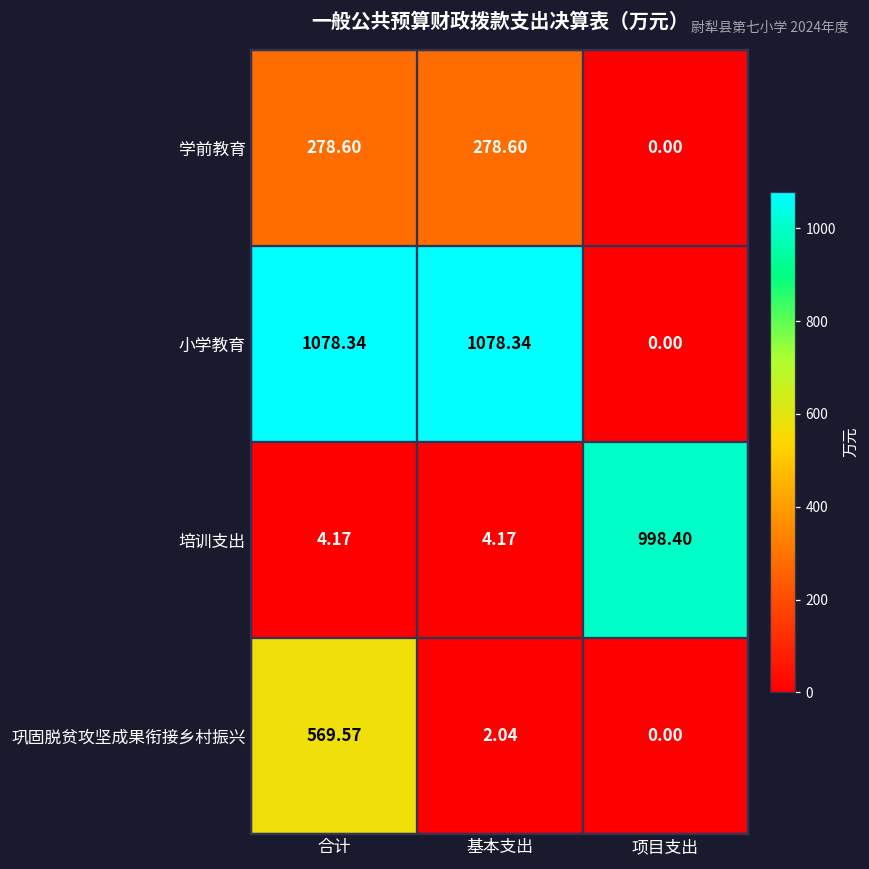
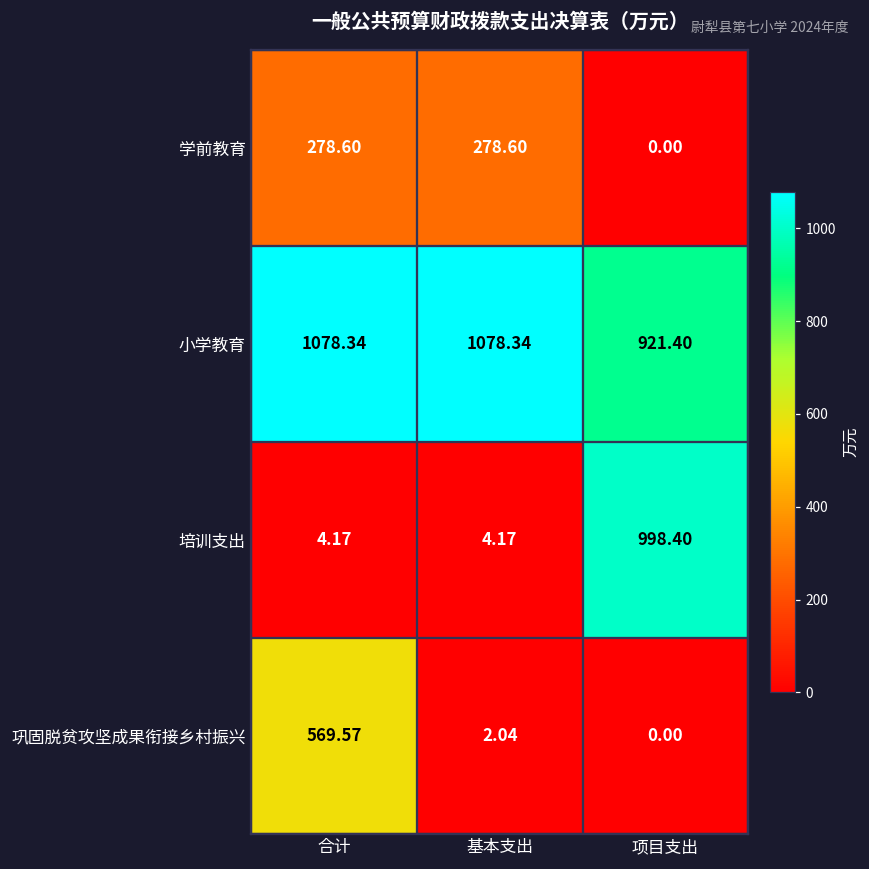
小学教育, 项目支出: 0.00 -> 921.40
